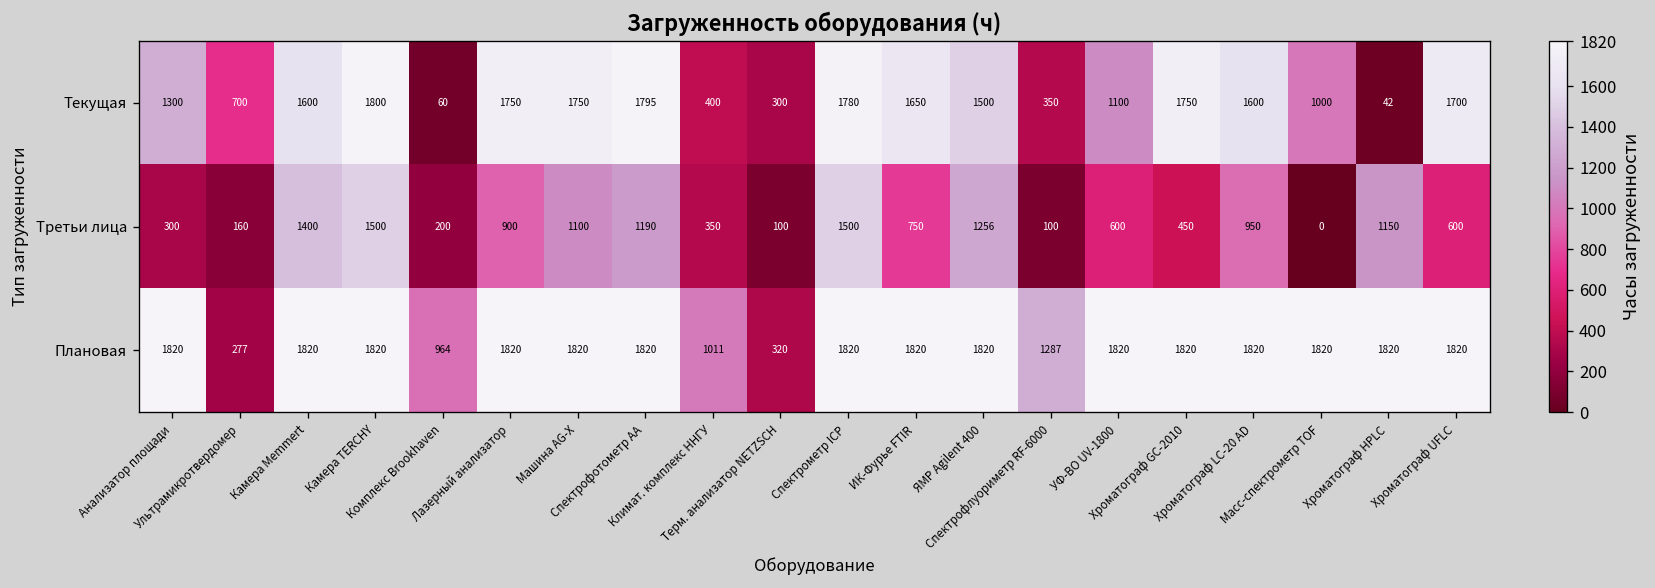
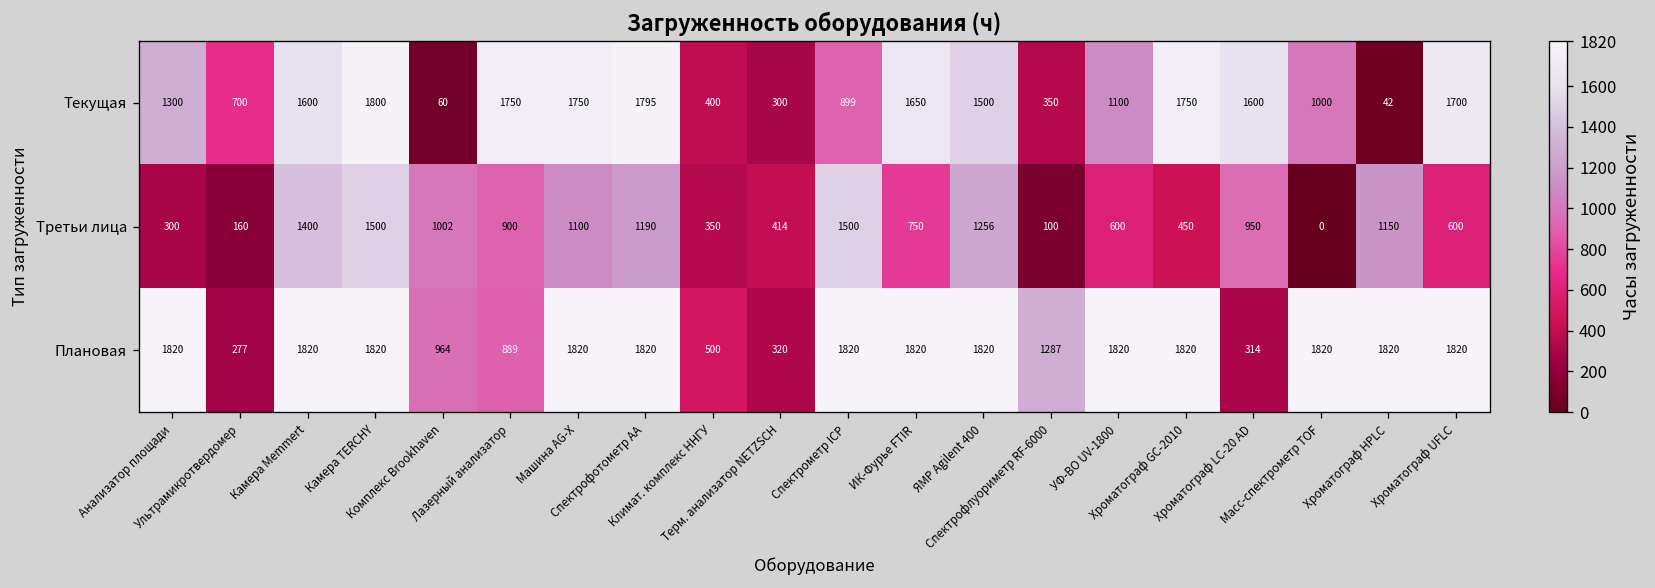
Текущая, Спектрометр ICP: 1780 -> 899
Третьи лица, Комплекс Brookhaven: 200 -> 1002
Третьи лица, Терм. анализатор NETZSCH: 100 -> 414
Плановая, Лазерный анализатор: 1820 -> 889
Плановая, Климат. комплекс ННГУ: 1011 -> 500
Плановая, Хроматограф LC-20 AD: 1820 -> 314
